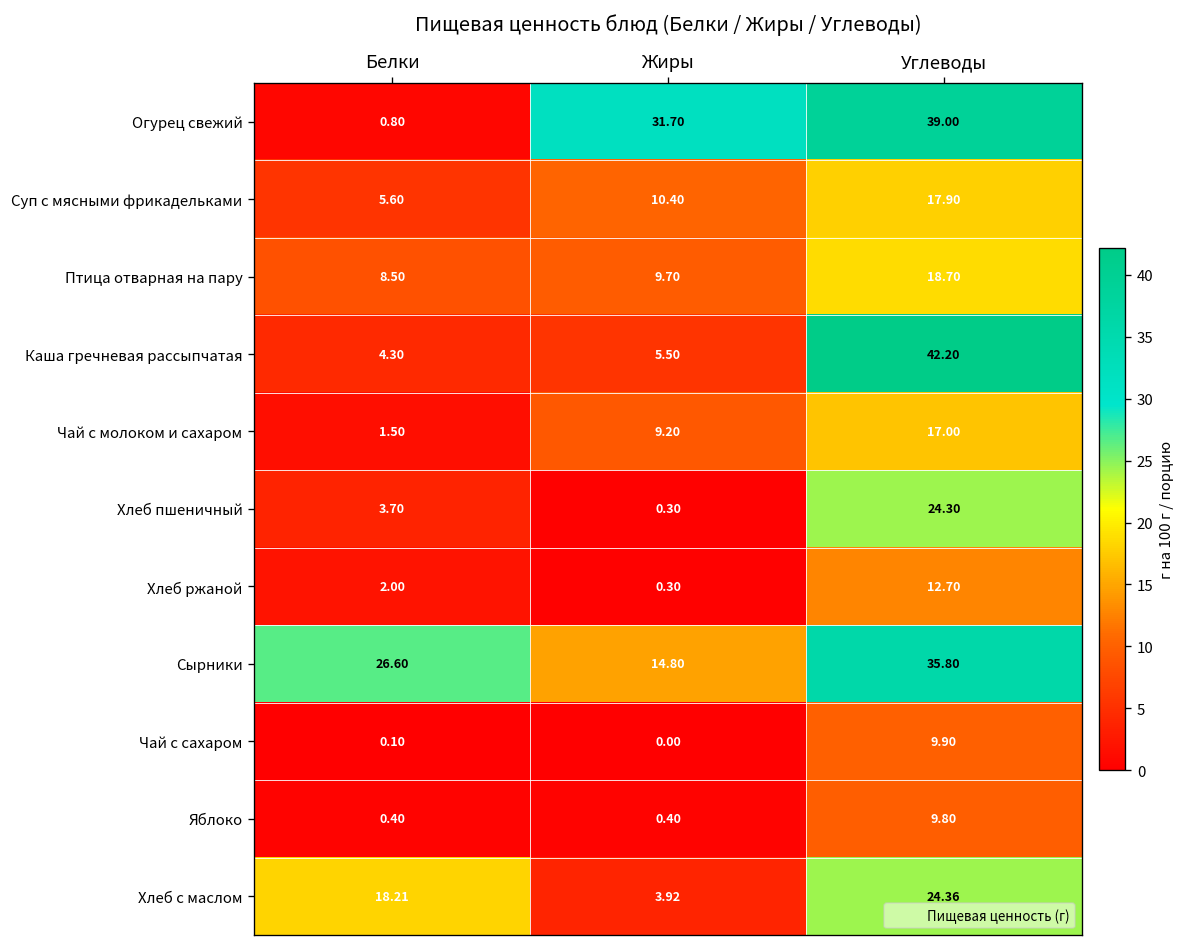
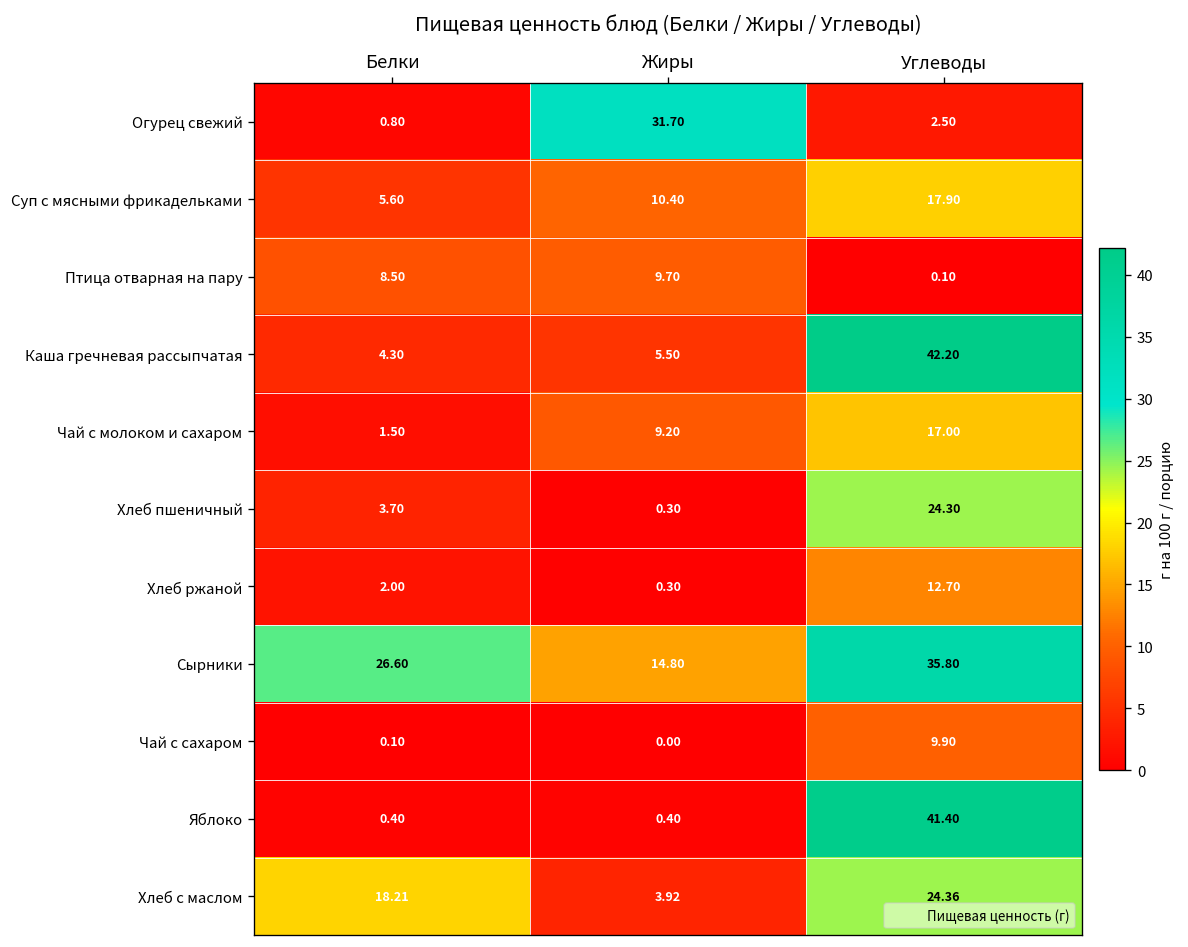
Огурец свежий, Углеводы: 39.00 -> 2.50
Птица отварная на пару, Углеводы: 18.70 -> 0.10
Яблоко, Углеводы: 9.80 -> 41.40
